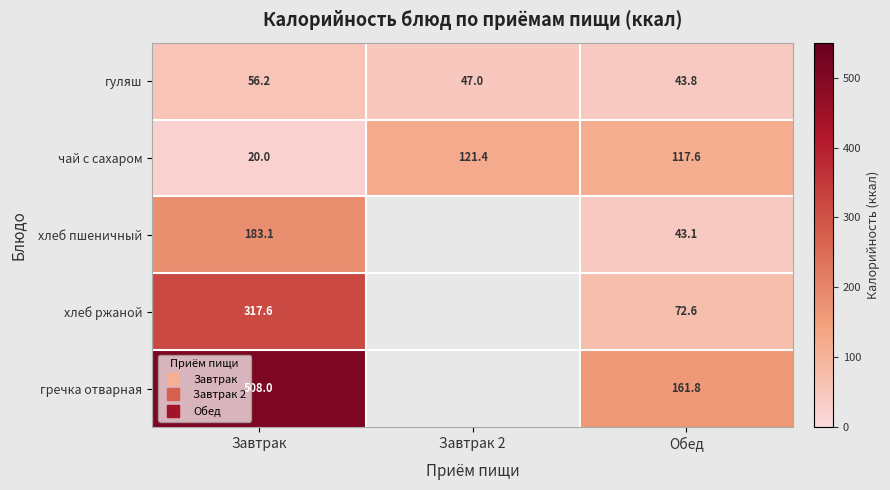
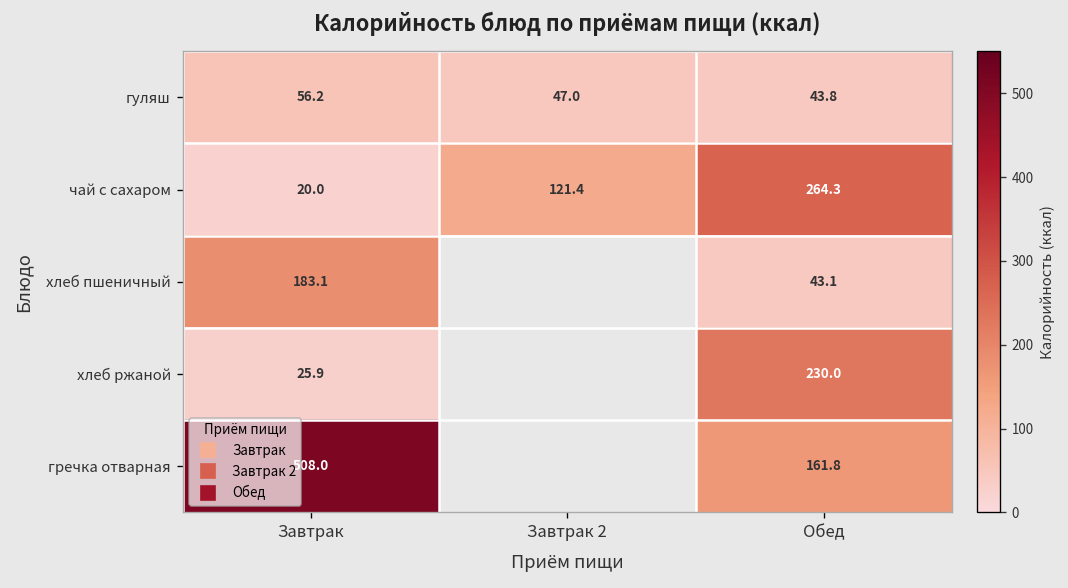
чай с сахаром, Обед: 117.6 -> 264.3
хлеб ржаной, Завтрак: 317.6 -> 25.9
хлеб ржаной, Обед: 72.6 -> 230.0
